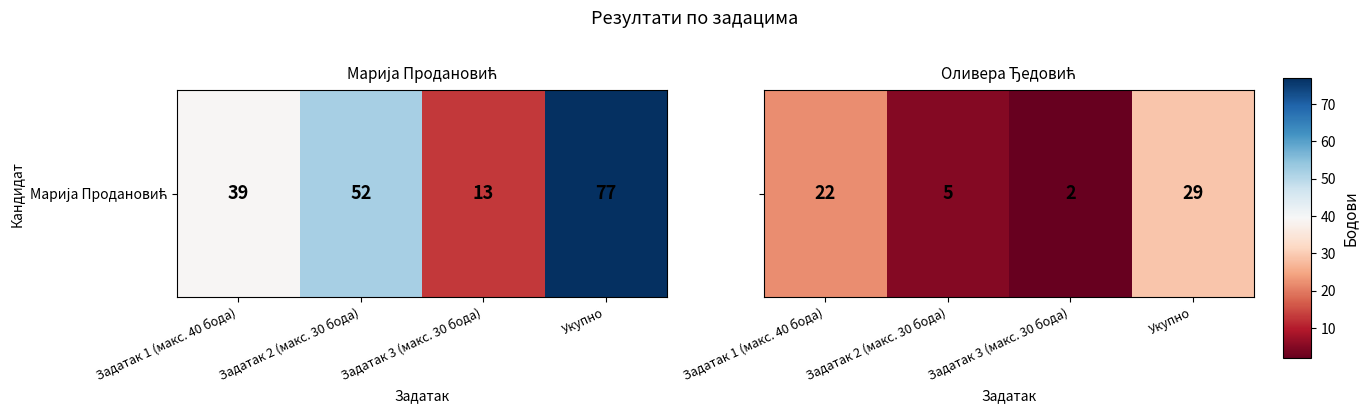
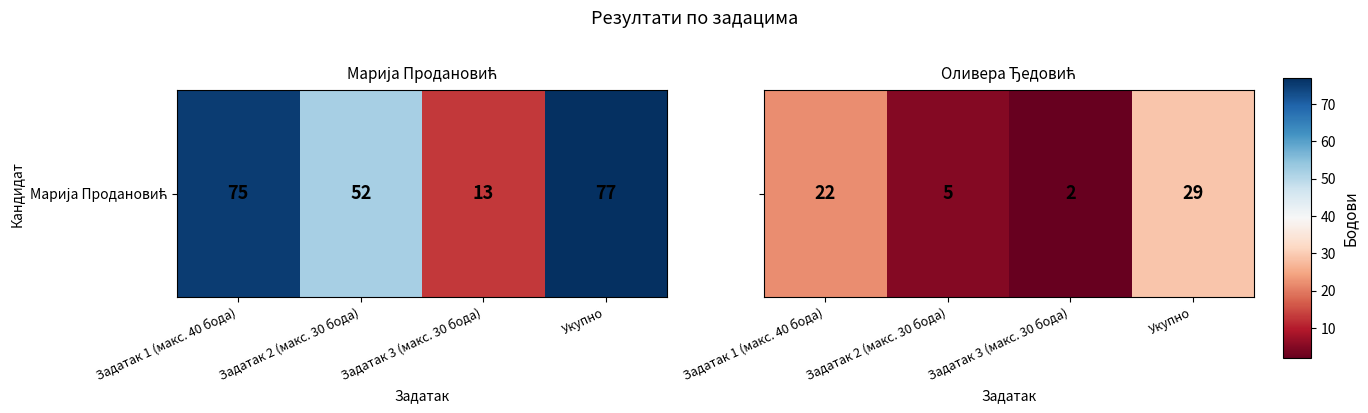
Марија Продановић, Марија Продановић, Задатак 1 (макс. 40 бода): 39 -> 75
